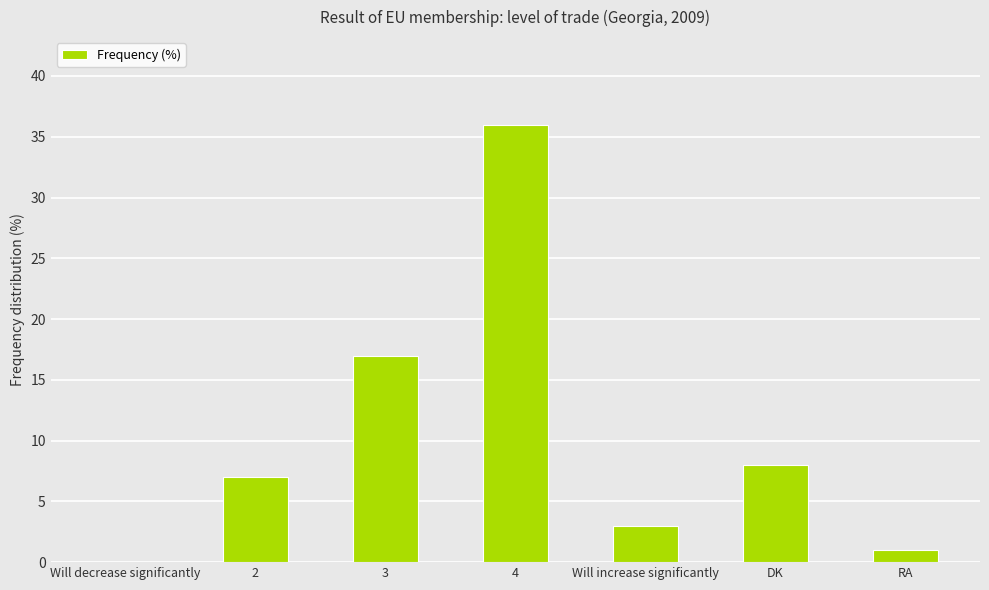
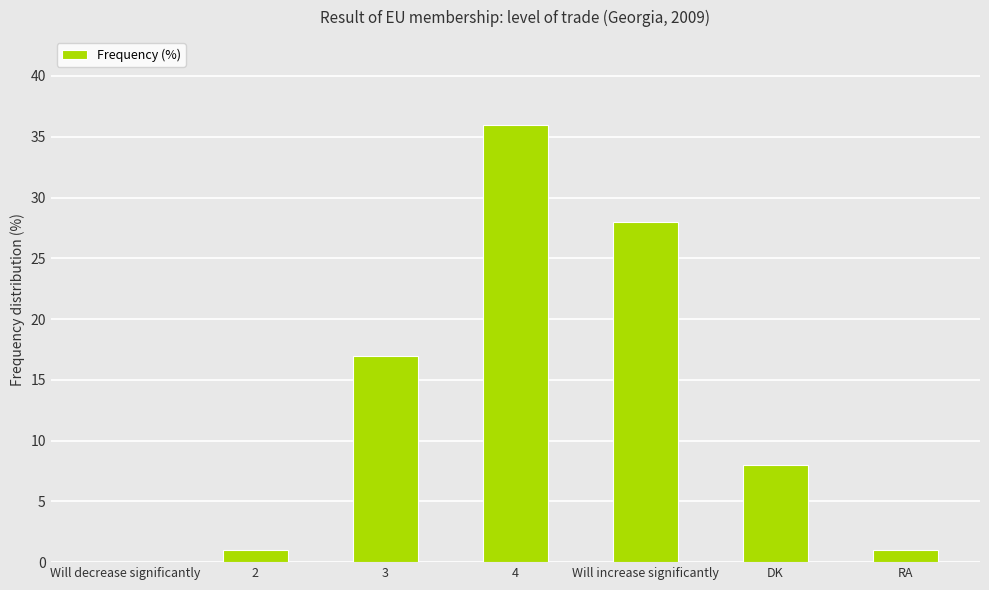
2: 7 -> 1
Will increase significantly: 3 -> 28
